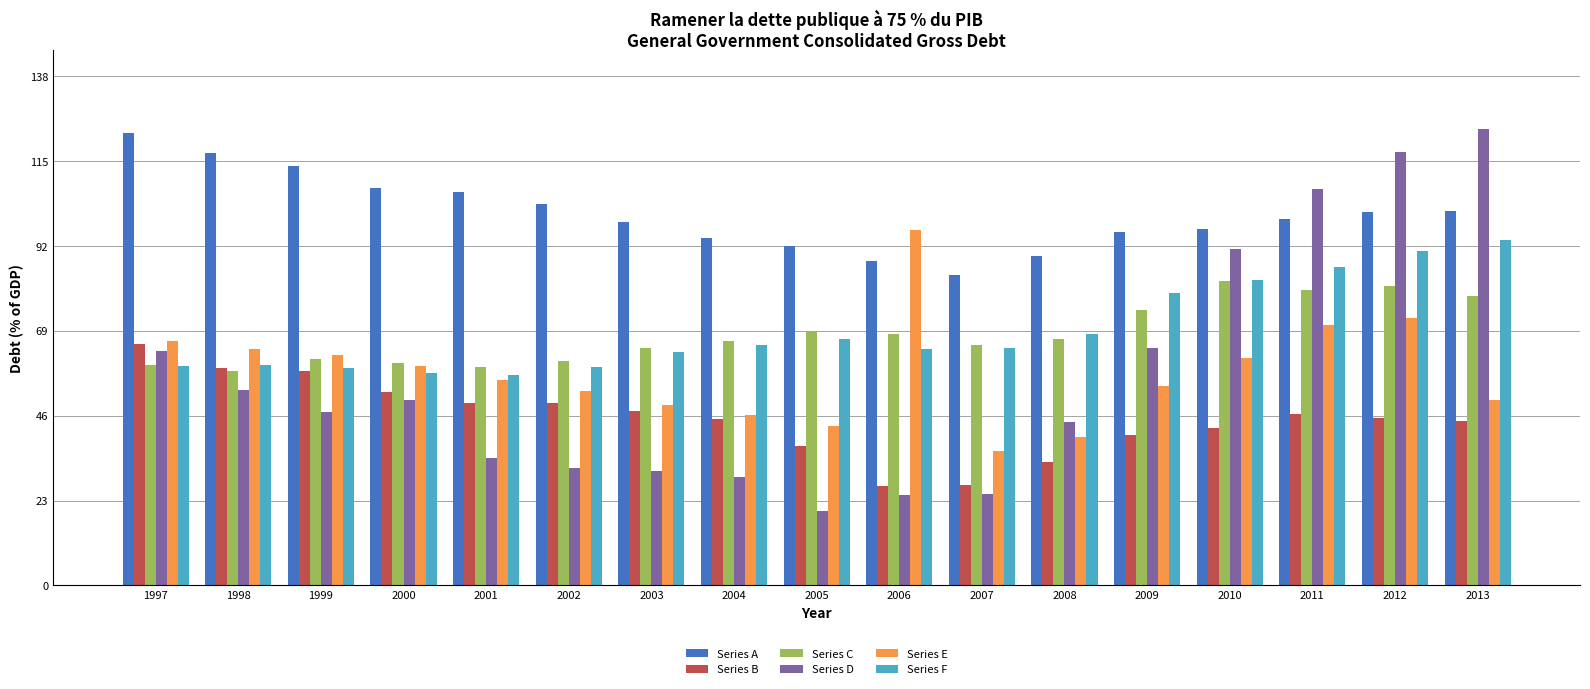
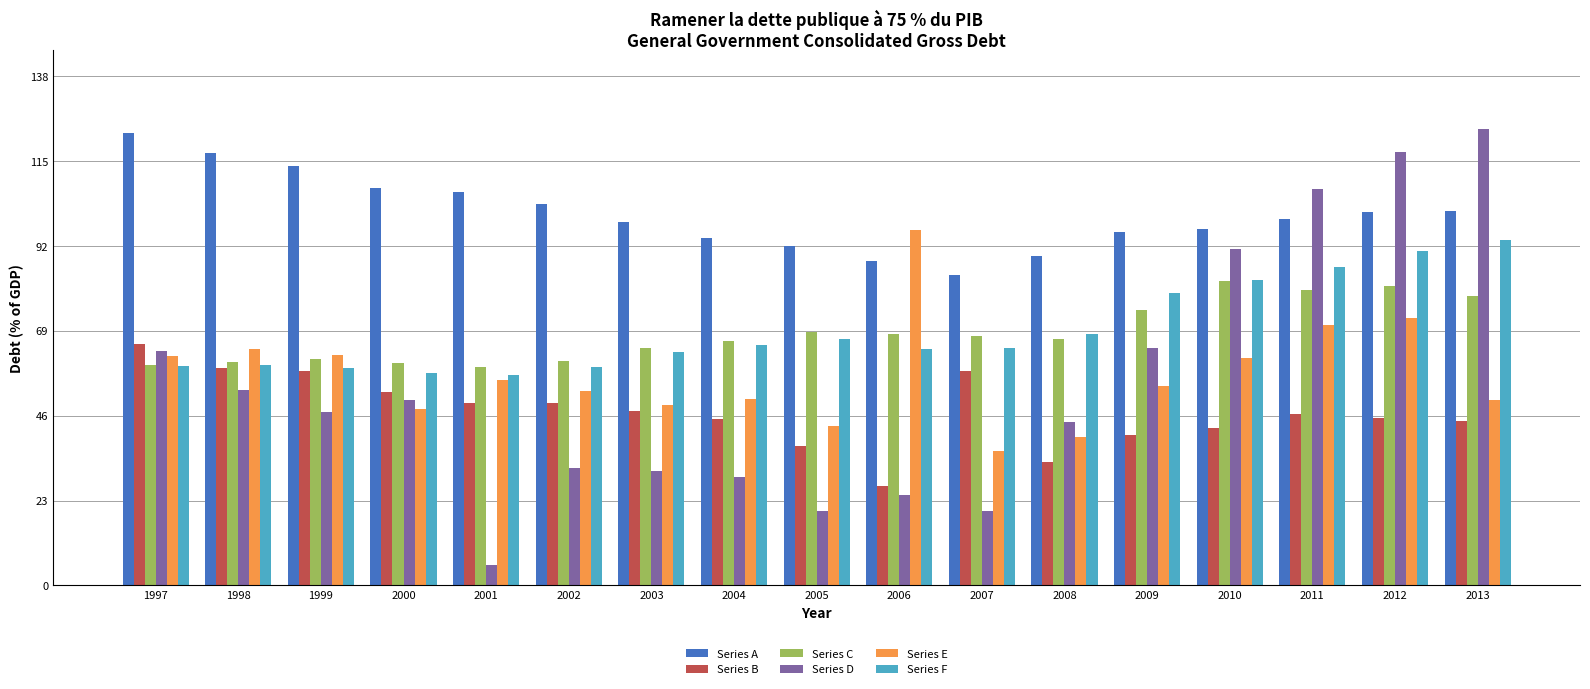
Series E, 1997: 66 -> 62
Series C, 1998: 58 -> 60
Series E, 2000: 59 -> 48
Series D, 2001: 34 -> 5
Series E, 2004: 46 -> 51
Series B, 2007: 27 -> 58
Series C, 2007: 65 -> 67
Series D, 2007: 25 -> 20
